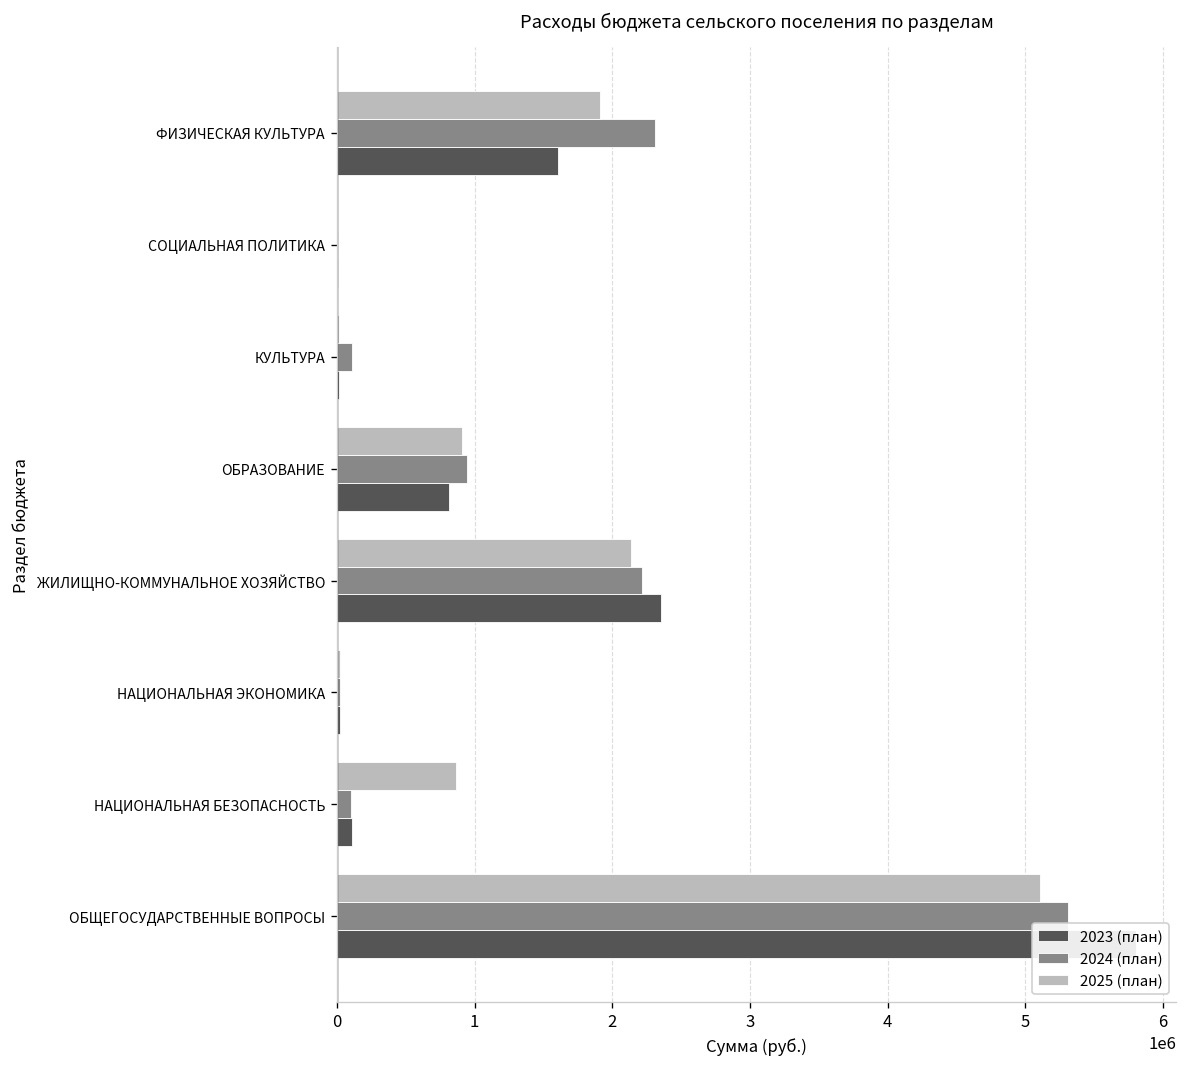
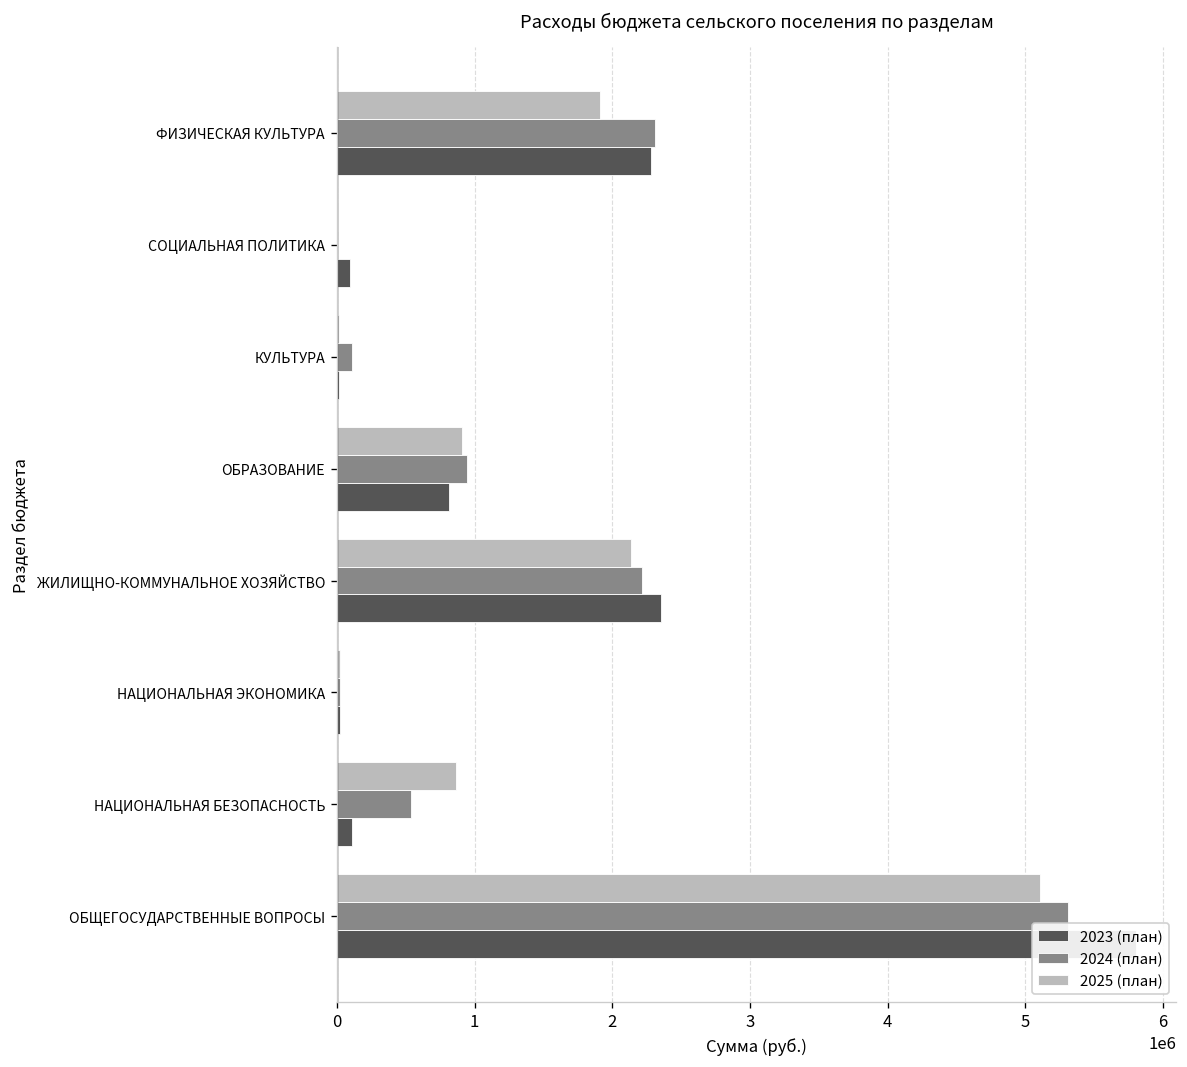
2023 (план), ФИЗИЧЕСКАЯ КУЛЬТУРА: 1600000 -> 2280000
2023 (план), СОЦИАЛЬНАЯ ПОЛИТИКА: 10000 -> 100000
2024 (план), НАЦИОНАЛЬНАЯ БЕЗОПАСНОСТЬ: 100000 -> 540000
